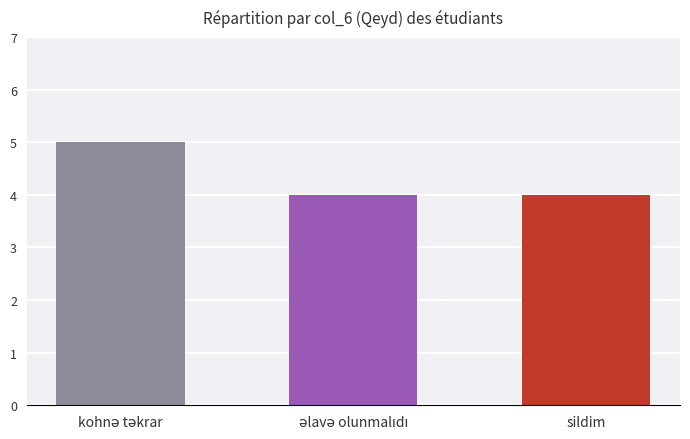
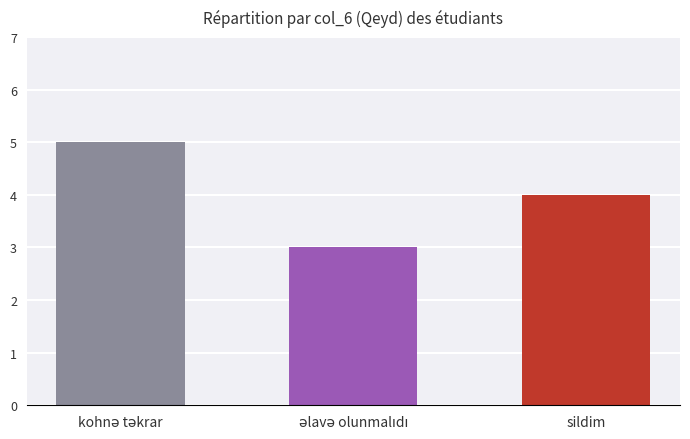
əlavə olunmalıdı: 4 -> 3
